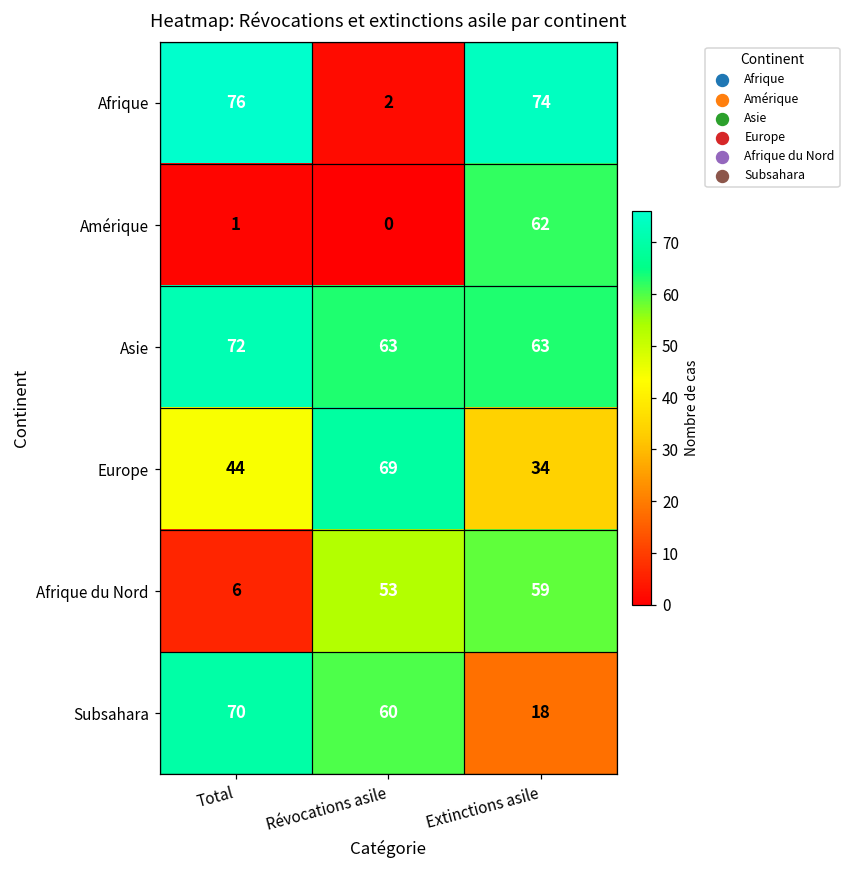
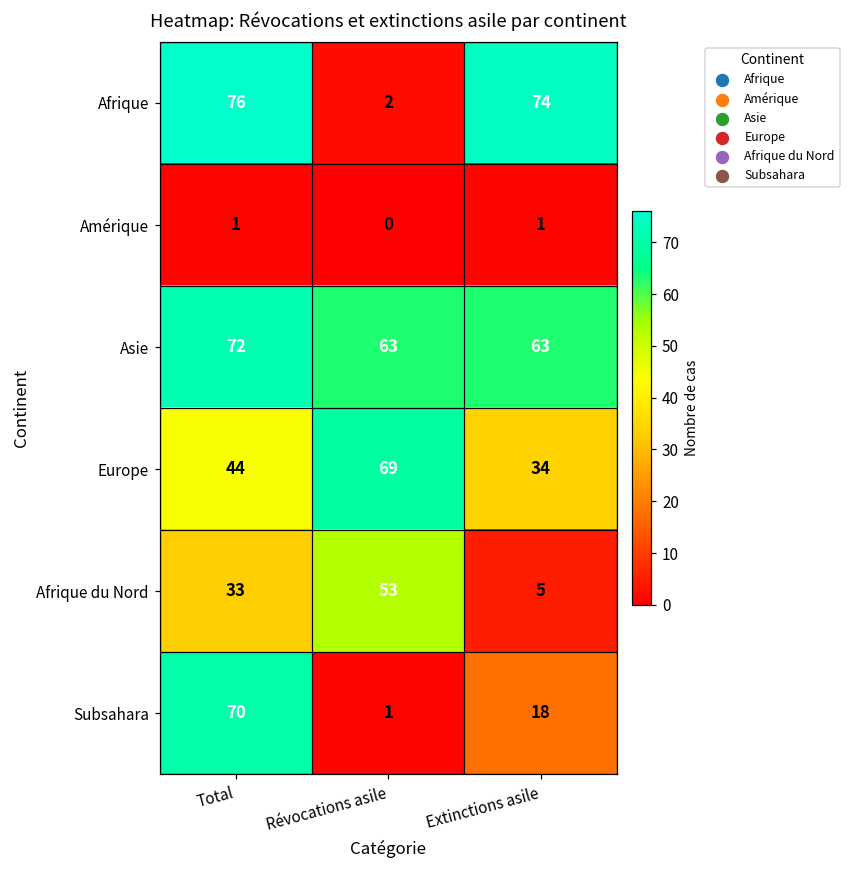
Amérique, Extinctions asile: 62 -> 1
Afrique du Nord, Total: 6 -> 33
Afrique du Nord, Extinctions asile: 59 -> 5
Subsahara, Révocations asile: 60 -> 1
